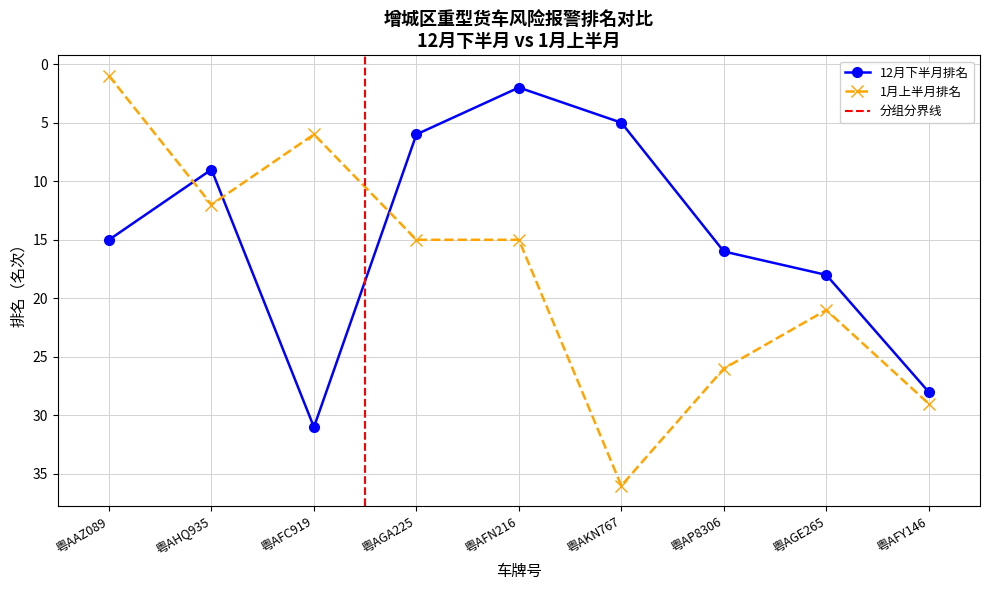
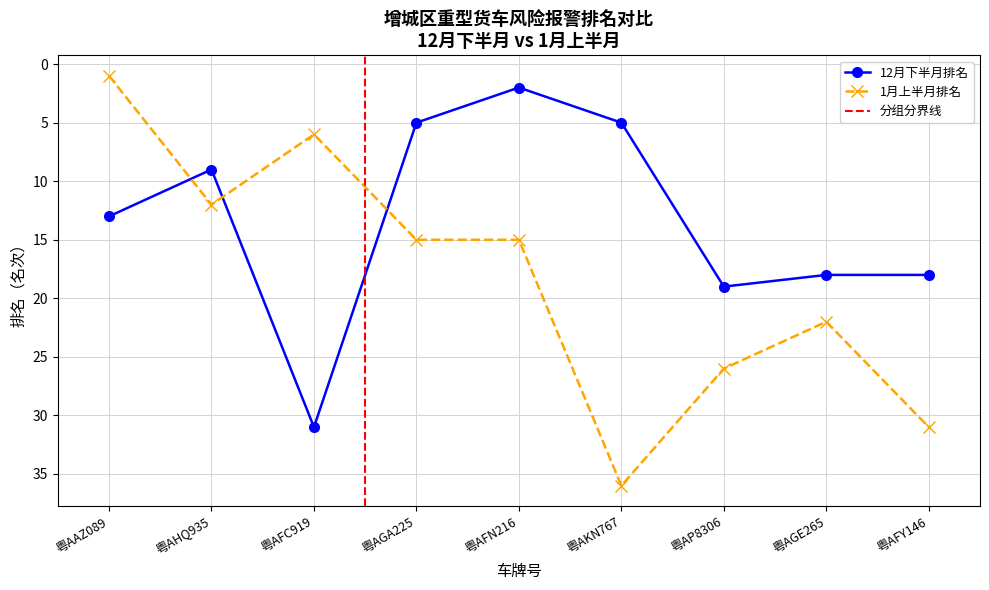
12月下半月排名, 粤AAZ089: 15 -> 13
12月下半月排名, 粤AGA225: 6 -> 5
12月下半月排名, 粤AP8306: 16 -> 19
1月上半月排名, 粤AGE265: 21 -> 22
12月下半月排名, 粤AFY146: 28 -> 18
1月上半月排名, 粤AFY146: 29 -> 31
